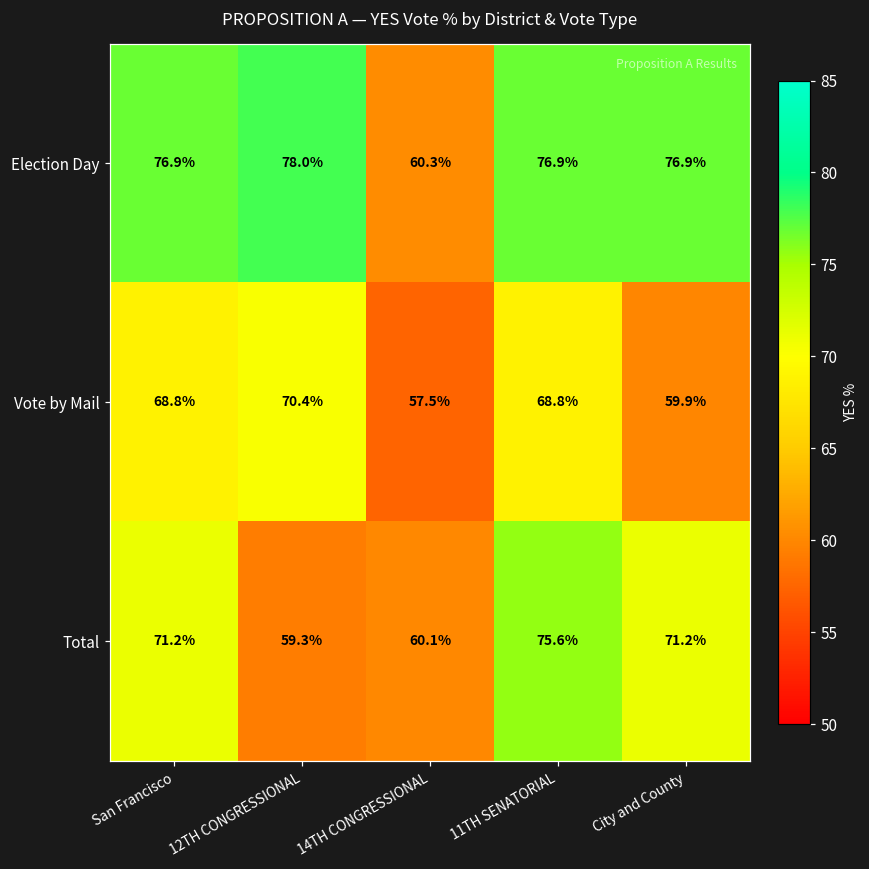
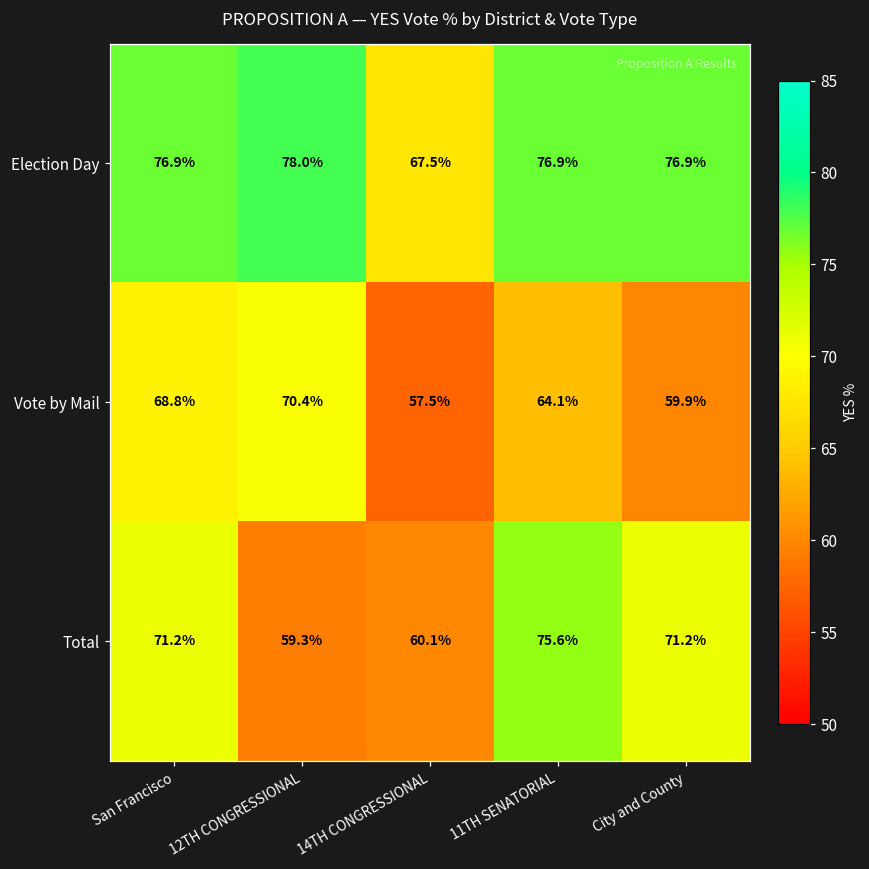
Election Day, 14TH CONGRESSIONAL: 60.3% -> 67.5%
Vote by Mail, 11TH SENATORIAL: 68.8% -> 64.1%
